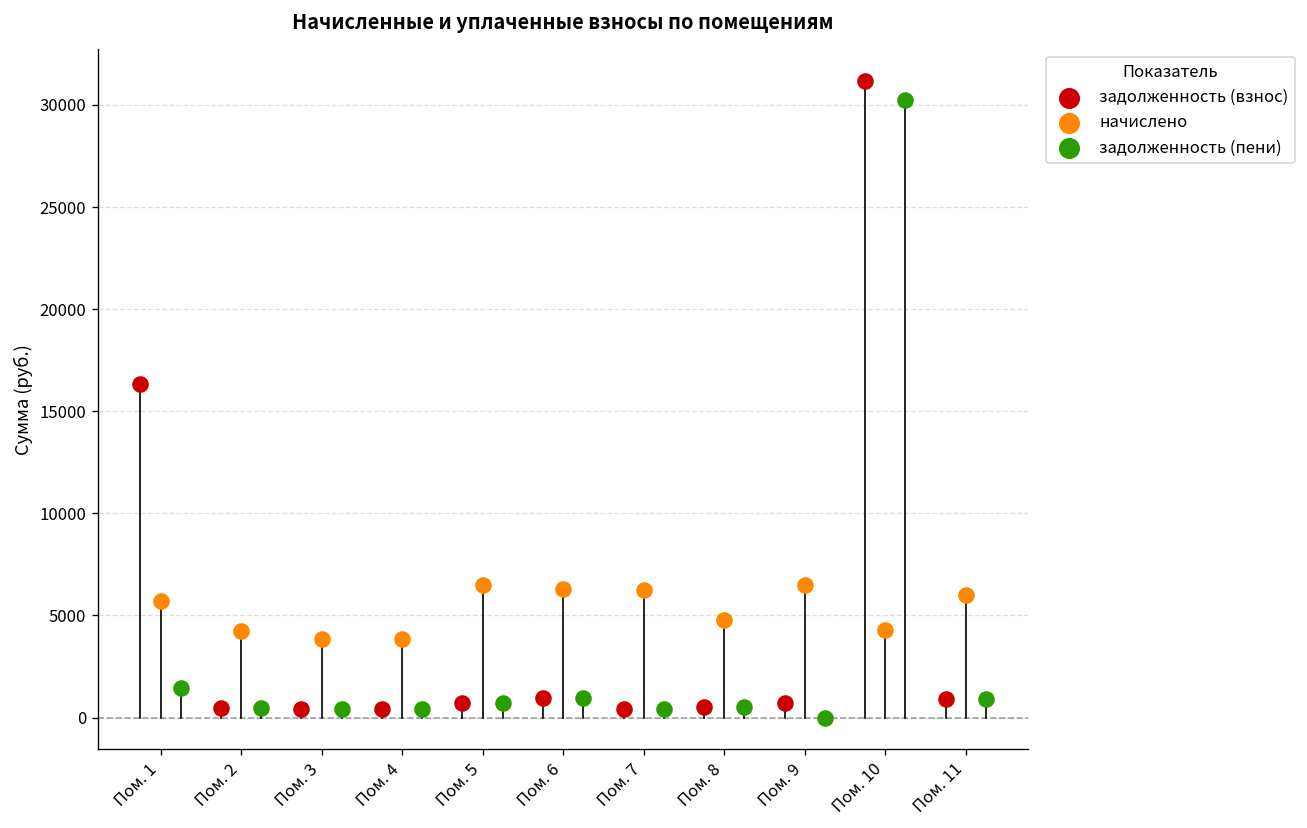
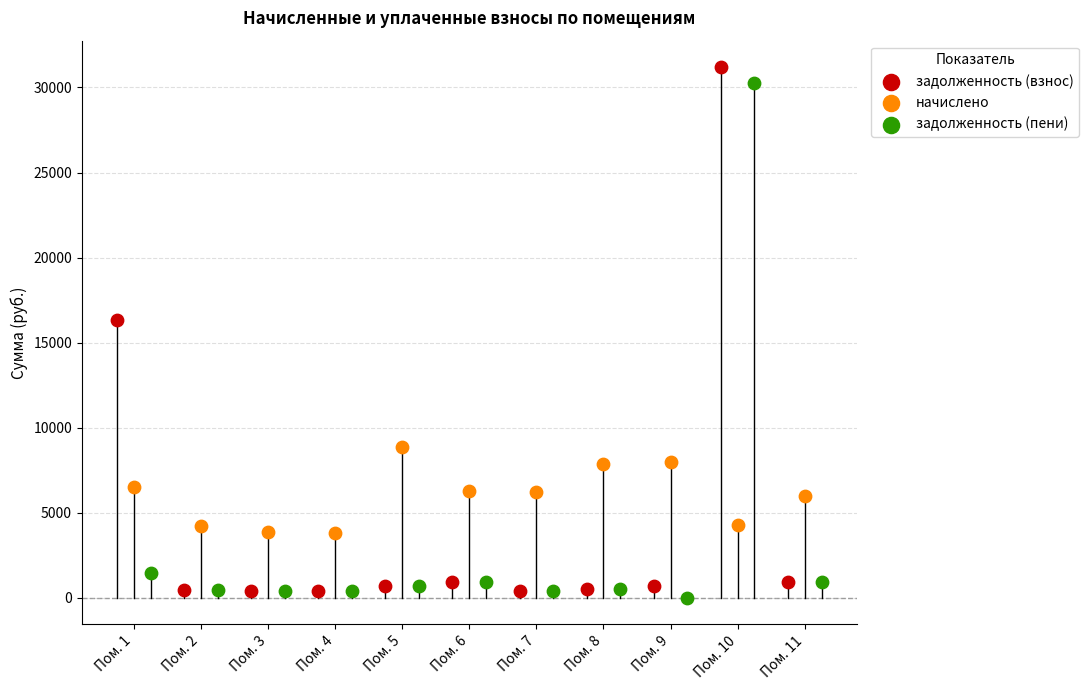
начислено, Пом. 1: 5700 -> 6500
начислено, Пом. 5: 6500 -> 8900
начислено, Пом. 8: 4800 -> 7900
начислено, Пом. 9: 6500 -> 8000
